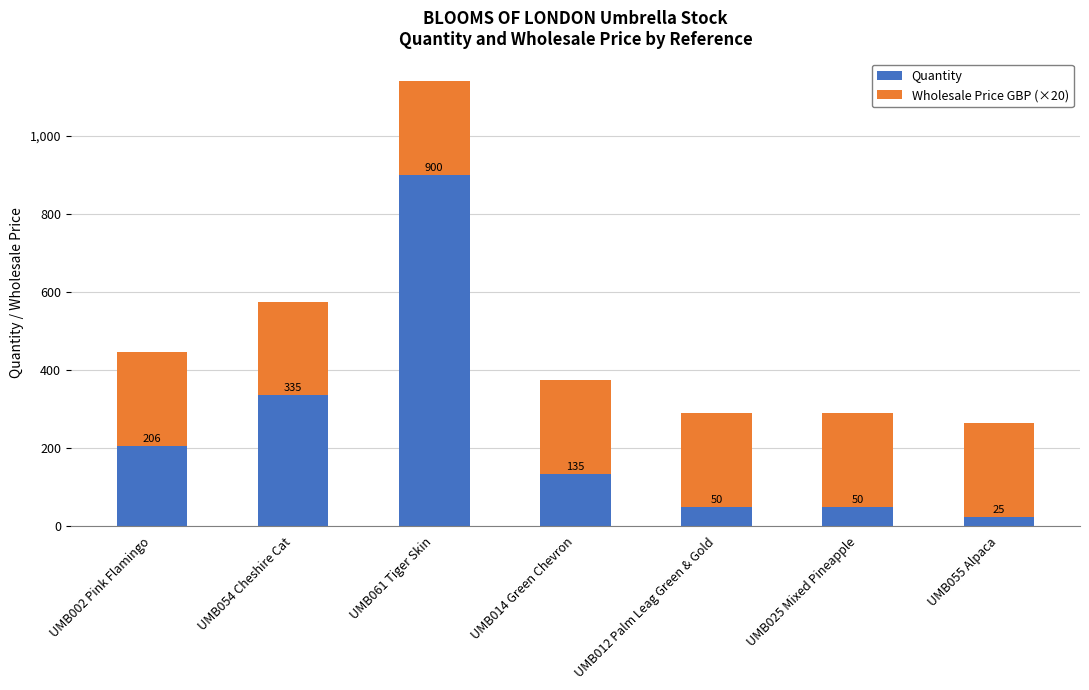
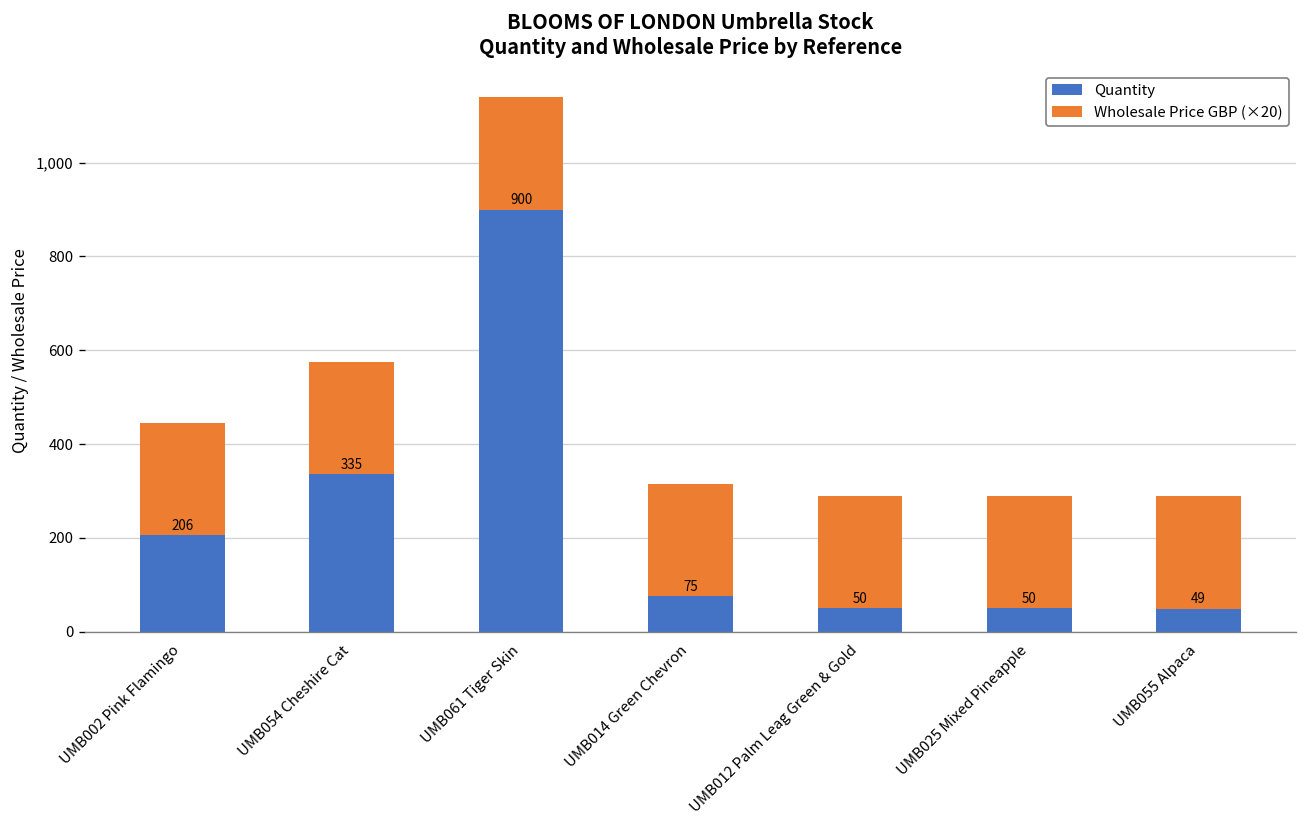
Quantity, UMB014 Green Chevron: 135 -> 75
Quantity, UMB055 Alpaca: 25 -> 49
